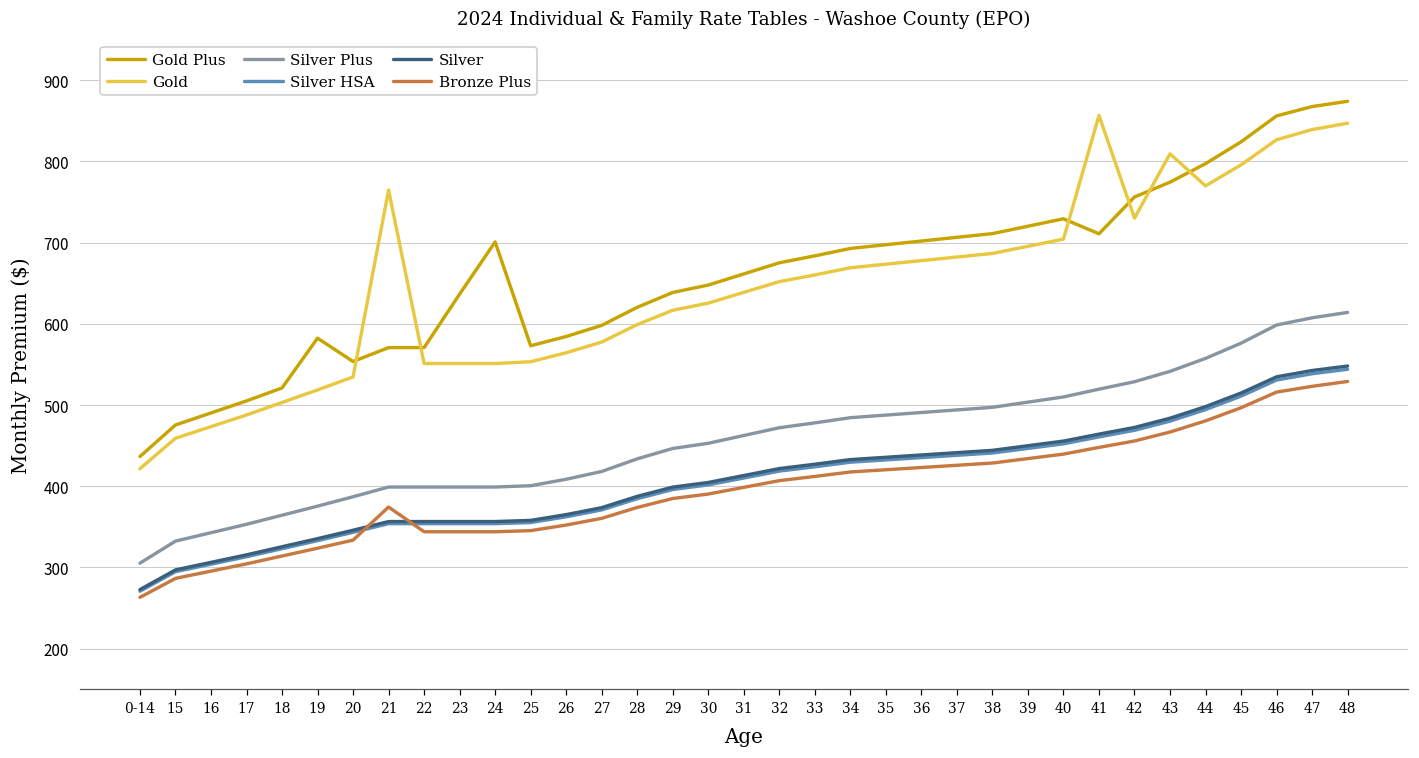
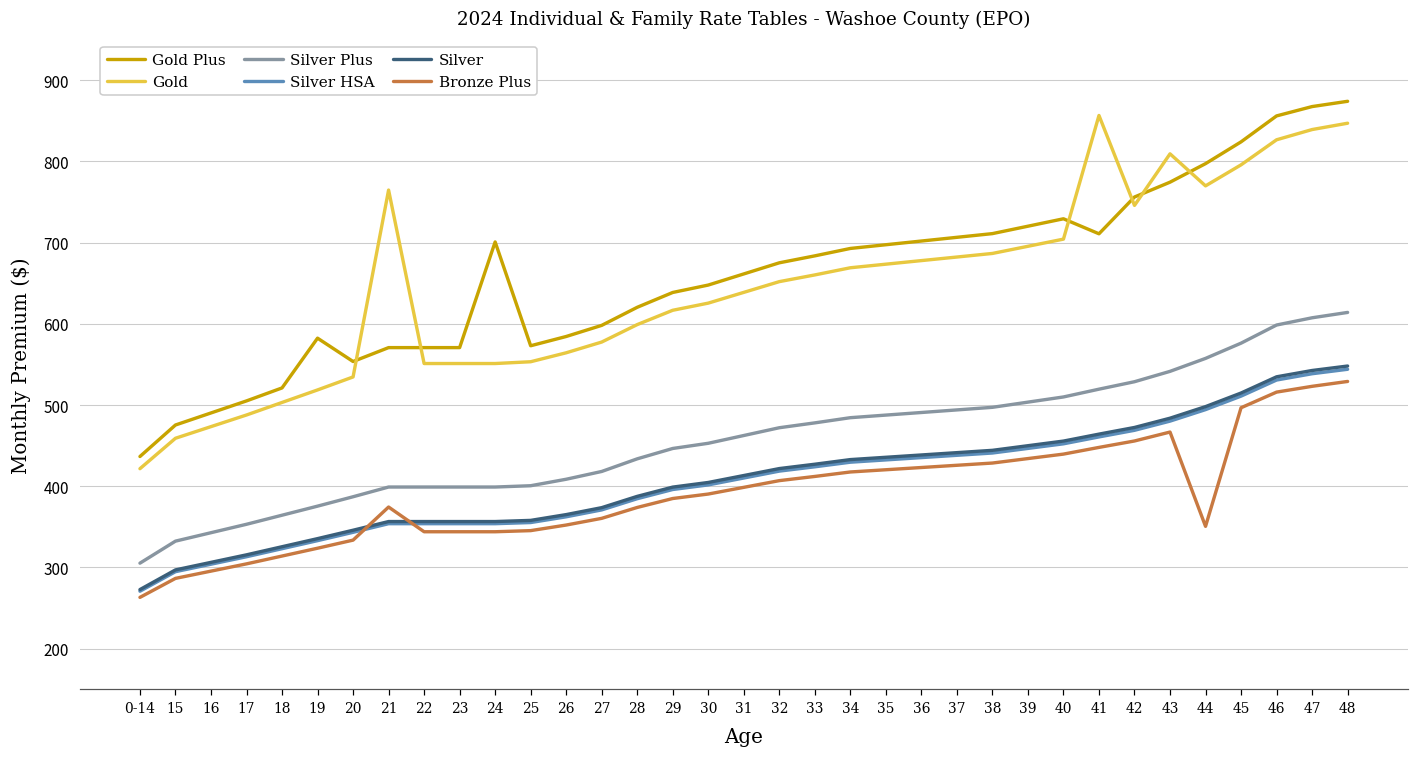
Gold Plus, 23: 640 -> 570
Gold, 42: 730 -> 750
Bronze Plus, 44: 480 -> 350
